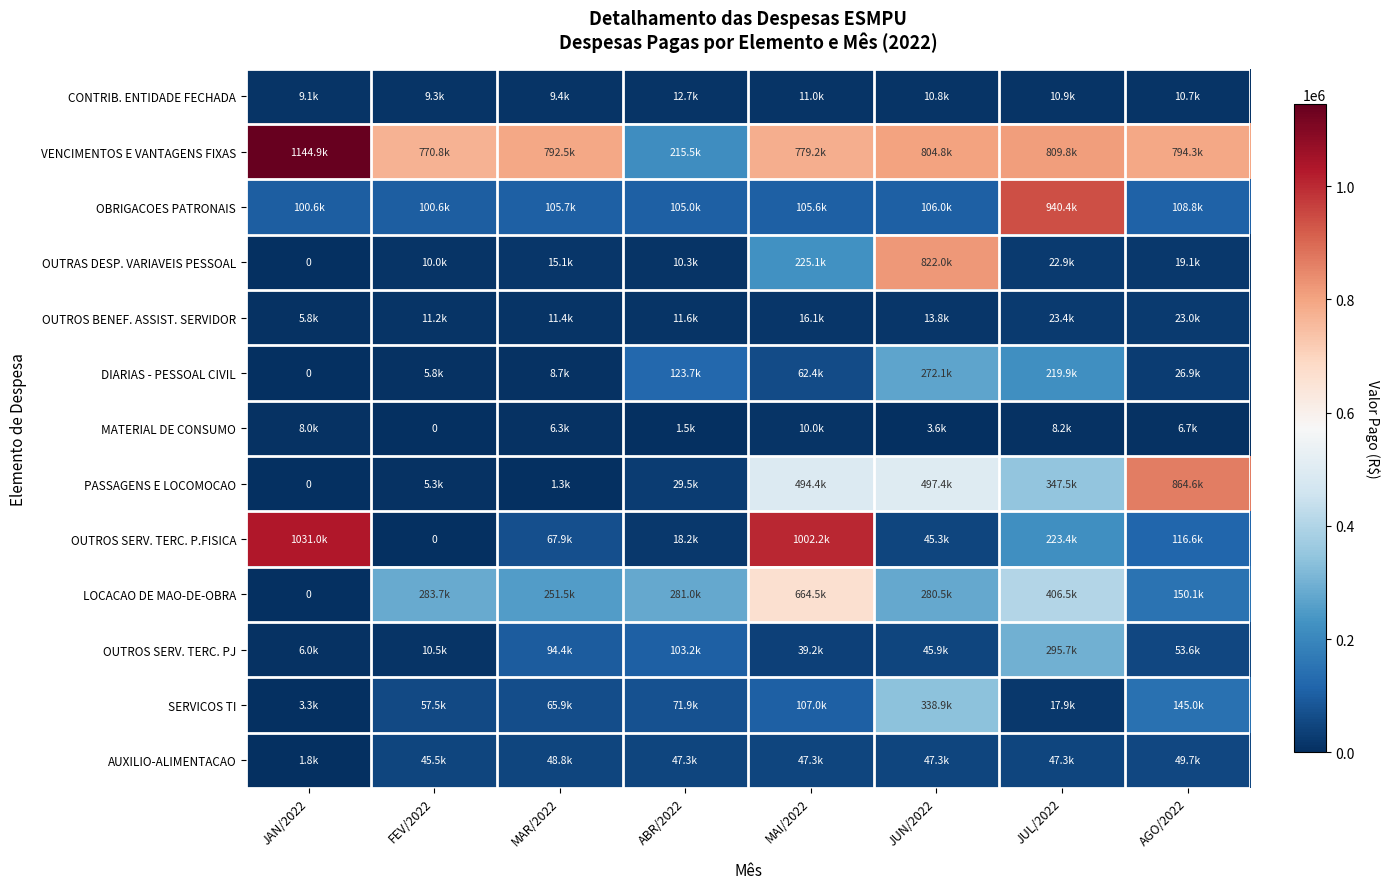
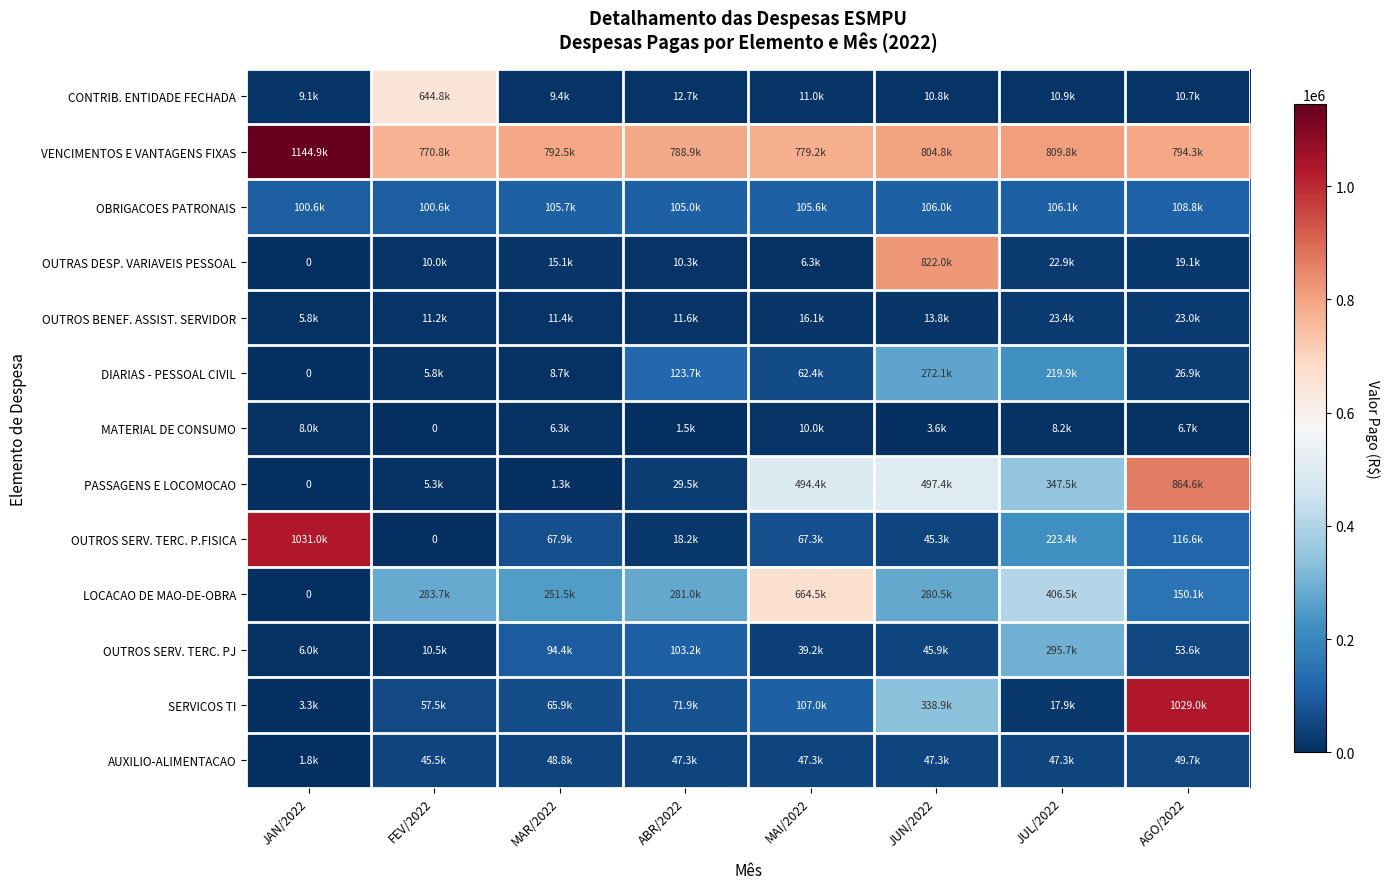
CONTRIB. ENTIDADE FECHADA, FEV/2022: 9.3k -> 644.8k
VENCIMENTOS E VANTAGENS FIXAS, ABR/2022: 215.5k -> 788.9k
OBRIGACOES PATRONAIS, JUL/2022: 940.4k -> 106.1k
OUTRAS DESP. VARIAVEIS PESSOAL, MAI/2022: 225.1k -> 6.3k
OUTROS SERV. TERC. P.FISICA, MAI/2022: 1002.2k -> 67.3k
SERVICOS TI, AGO/2022: 145.0k -> 1029.0k
